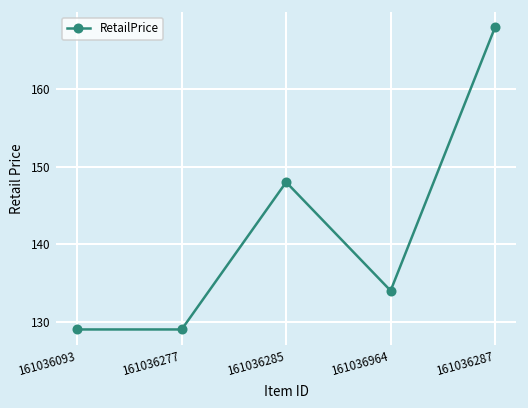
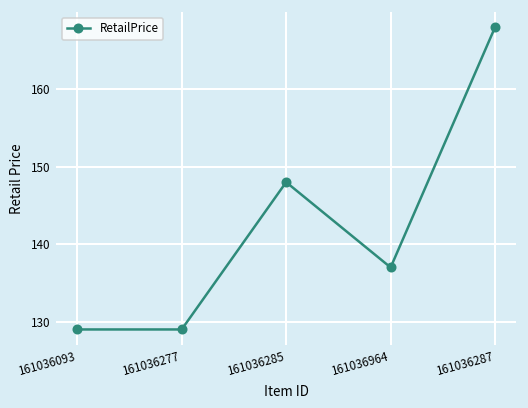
161036964: 134 -> 137
